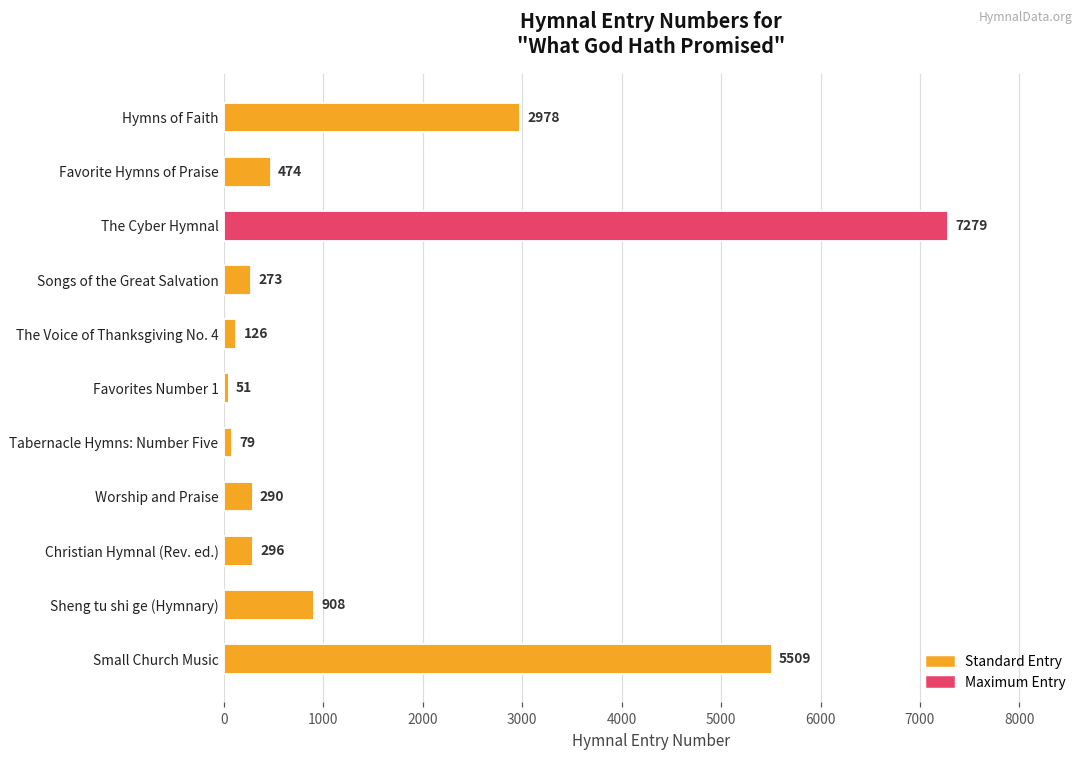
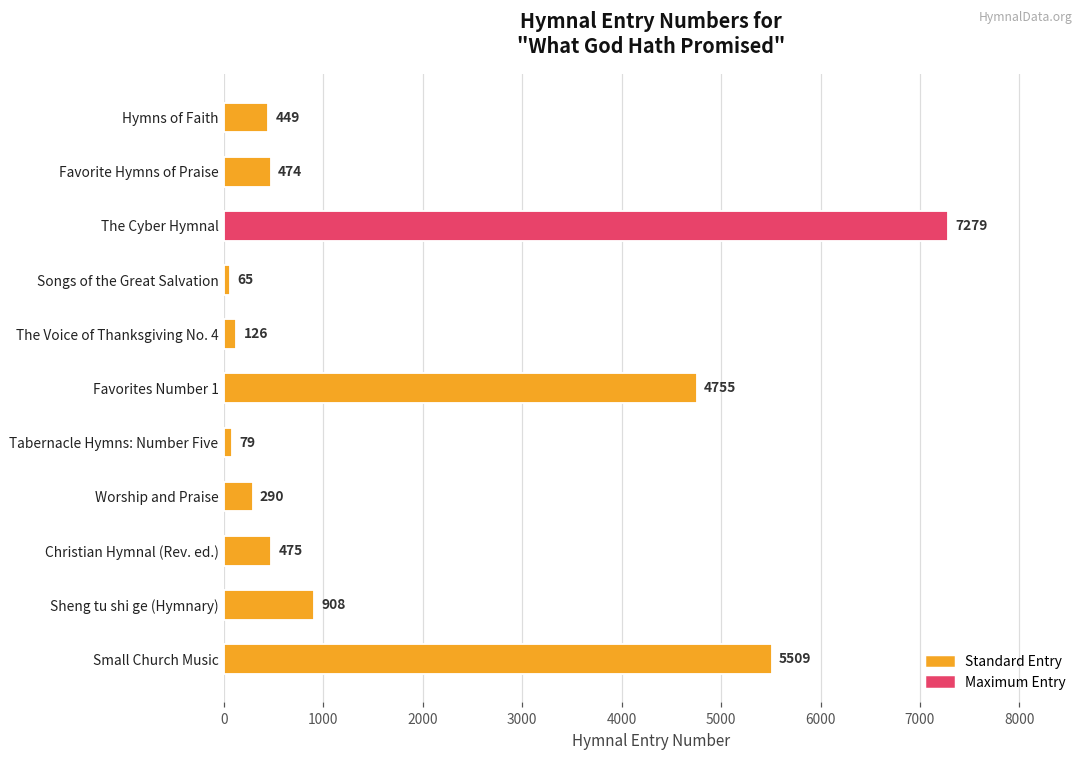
Hymns of Faith: 2978 -> 449
Songs of the Great Salvation: 273 -> 65
Favorites Number 1: 51 -> 4755
Christian Hymnal (Rev. ed.): 296 -> 475
